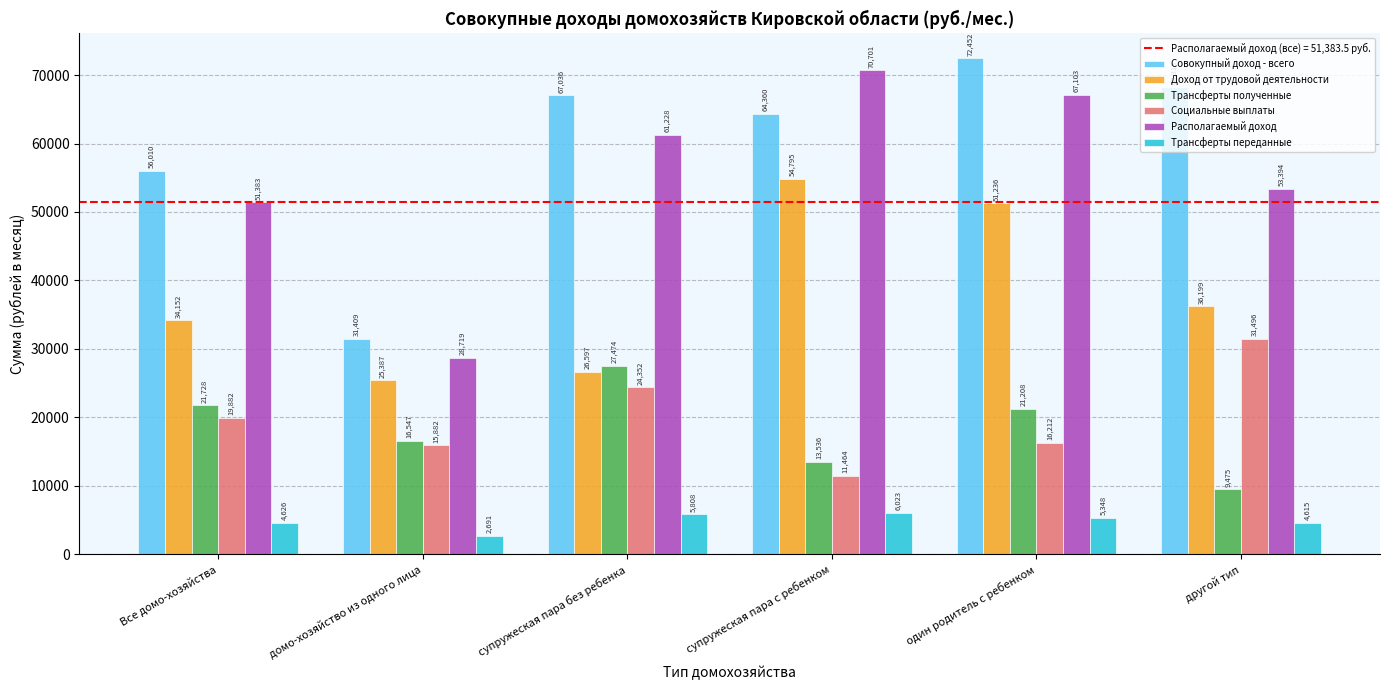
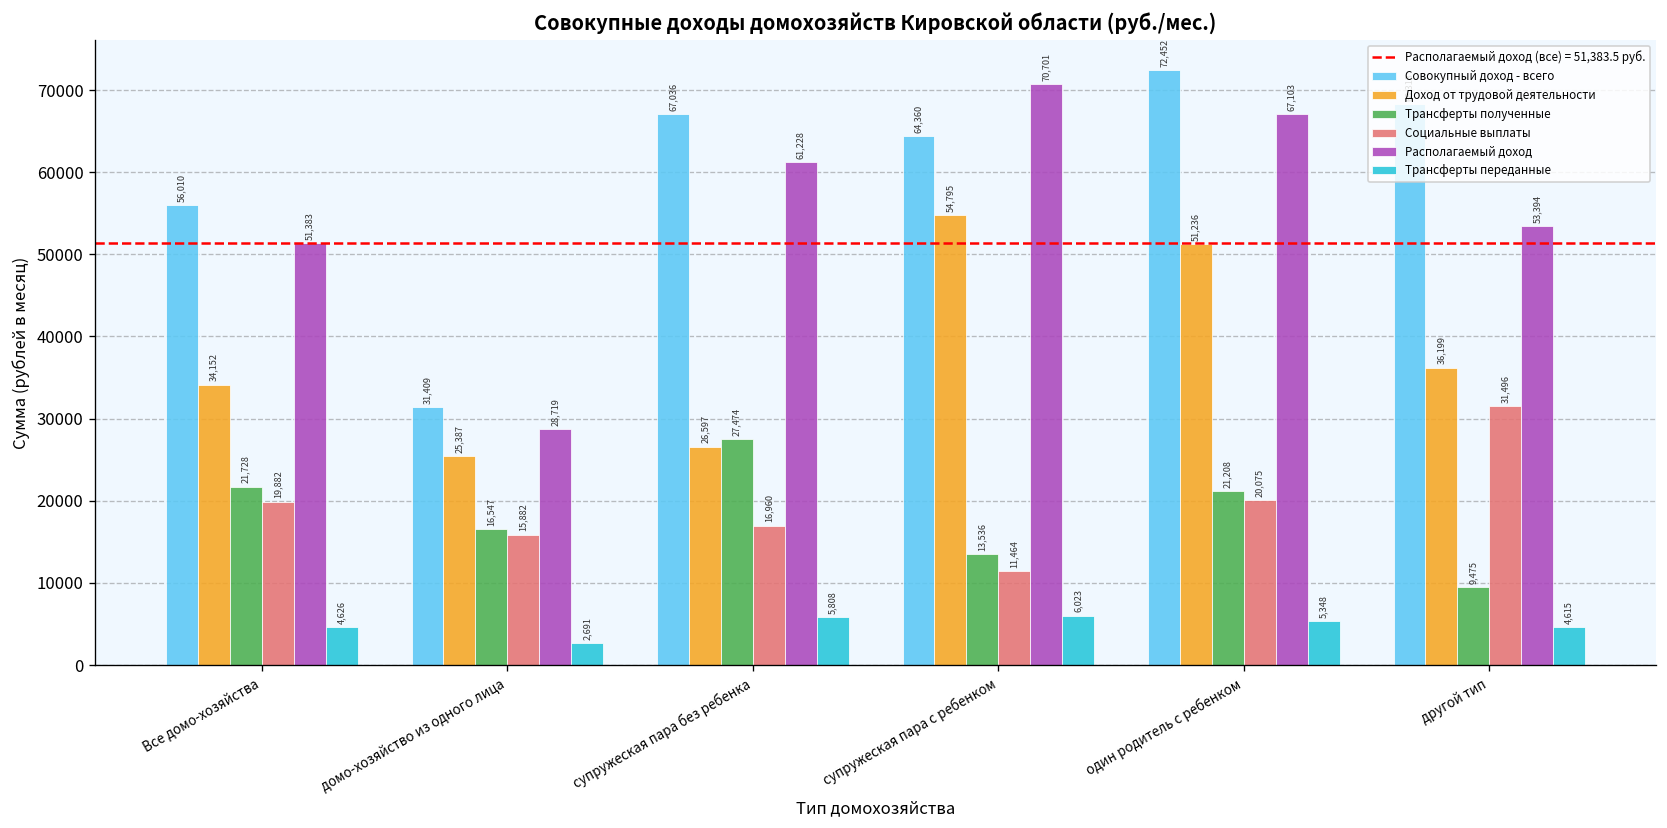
Социальные выплаты, супружеская пара без ребенка: 24,352 -> 16,960
Социальные выплаты, один родитель с ребенком: 16,212 -> 20,075
